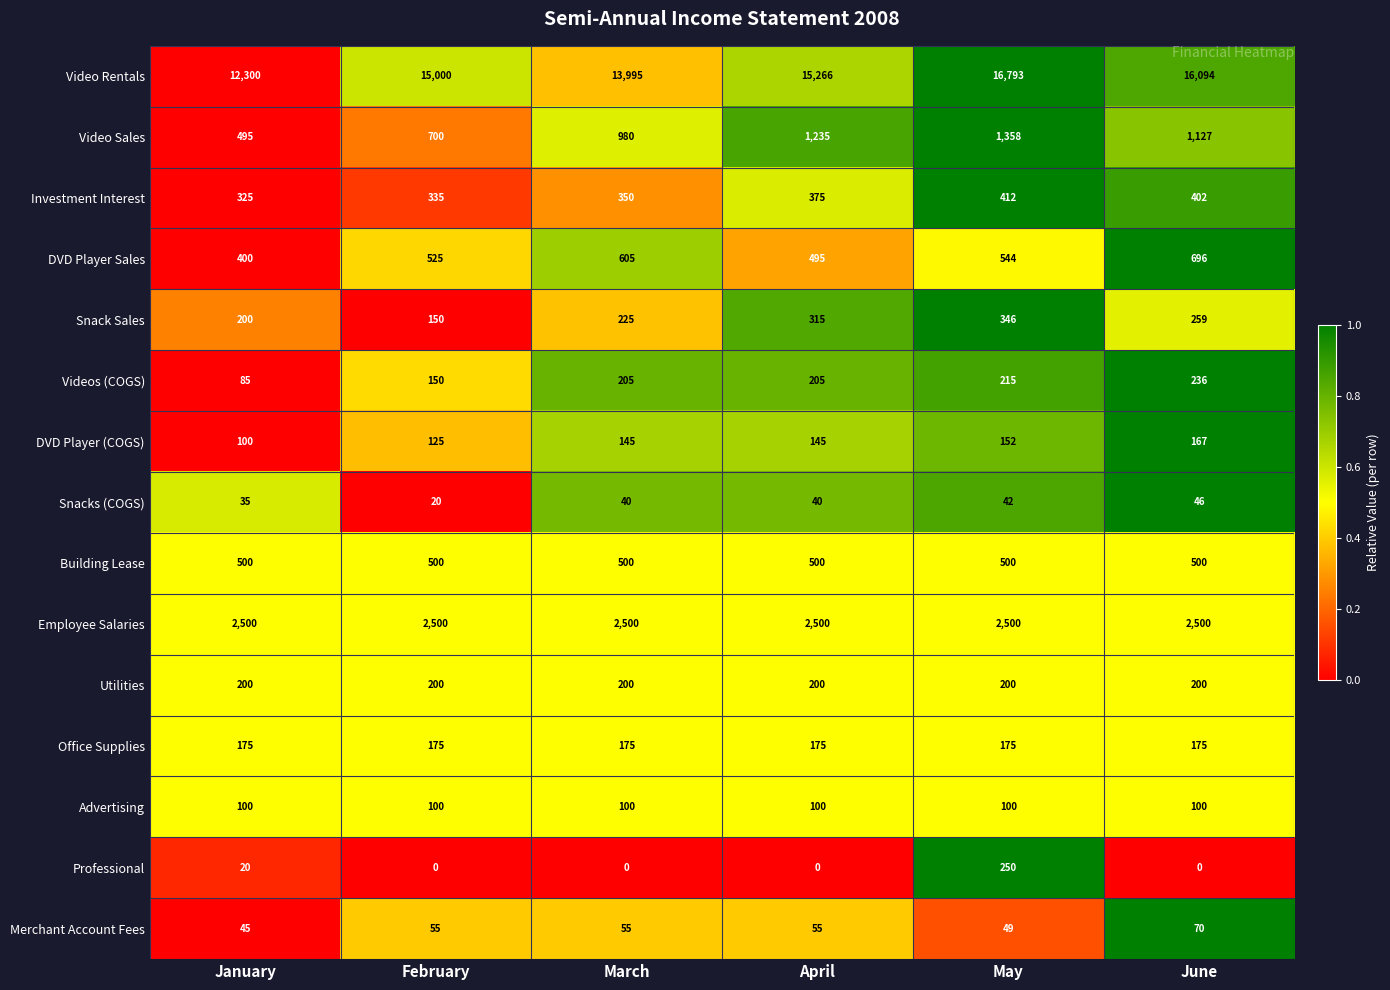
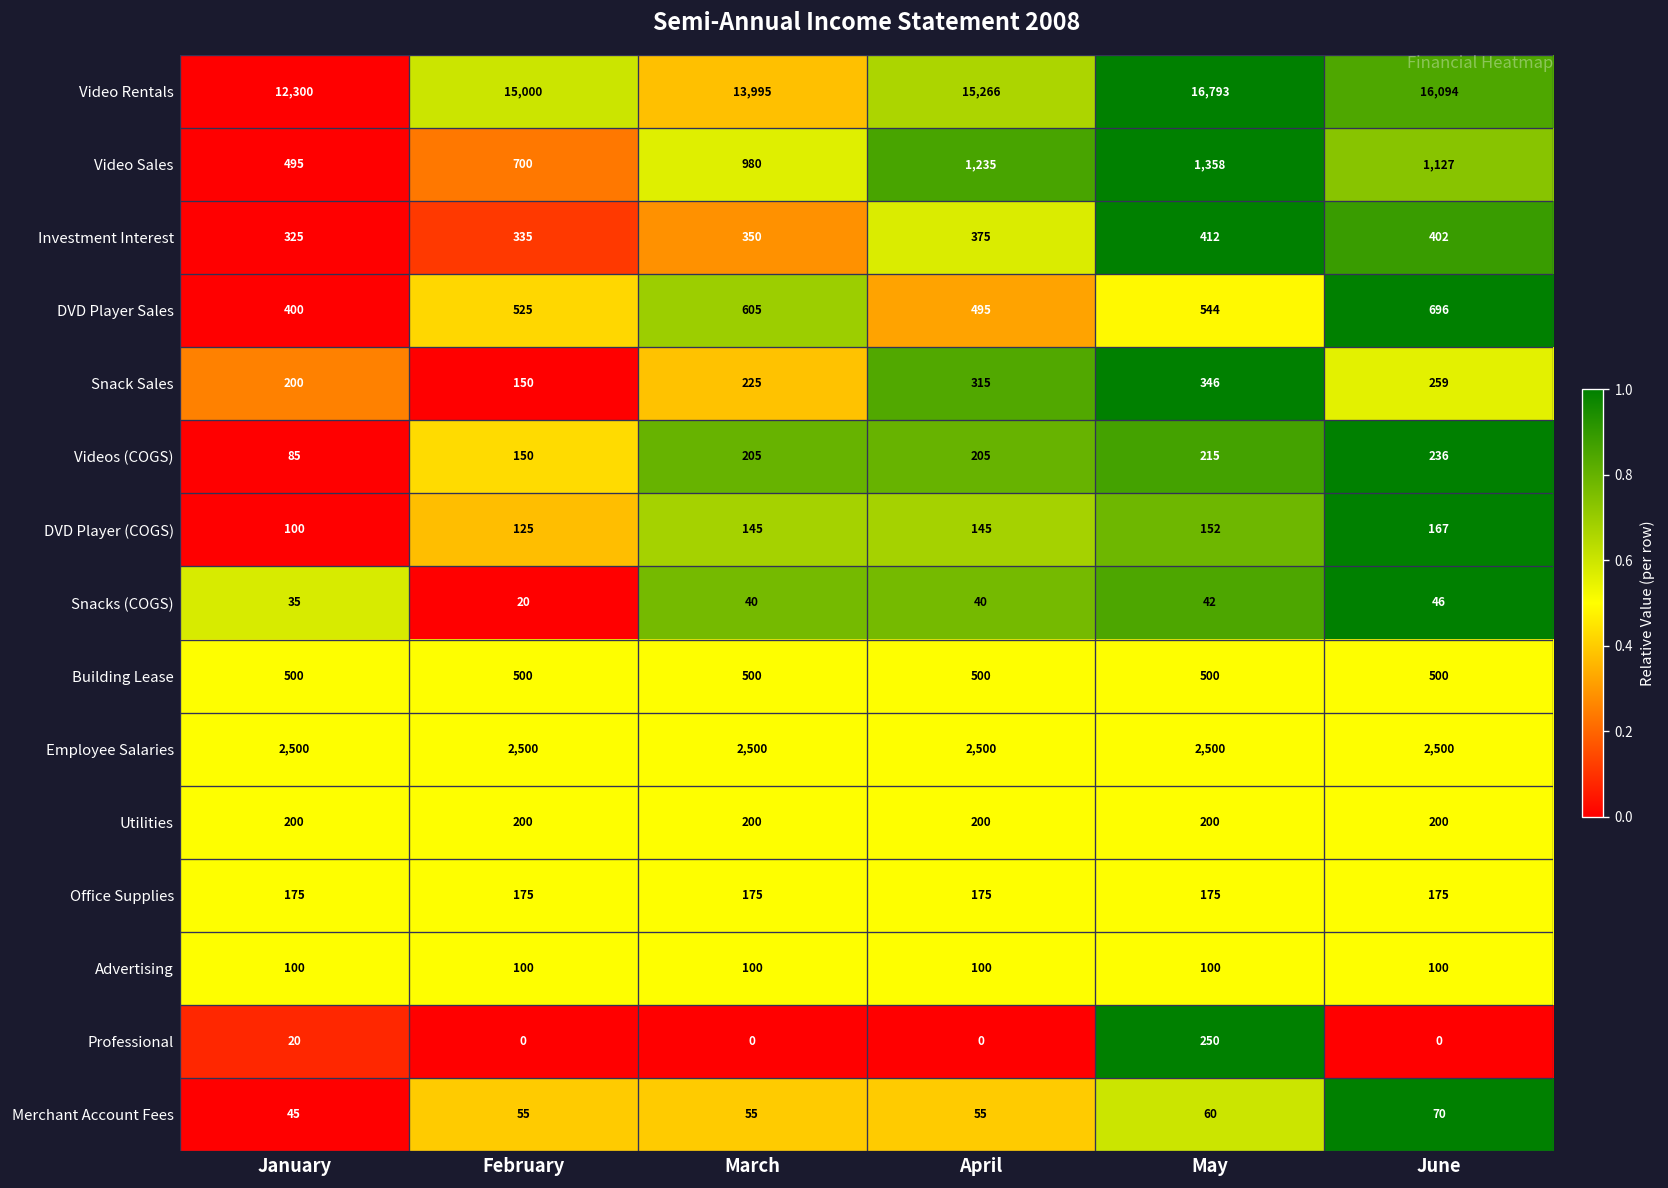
Merchant Account Fees, May: 49 -> 60
